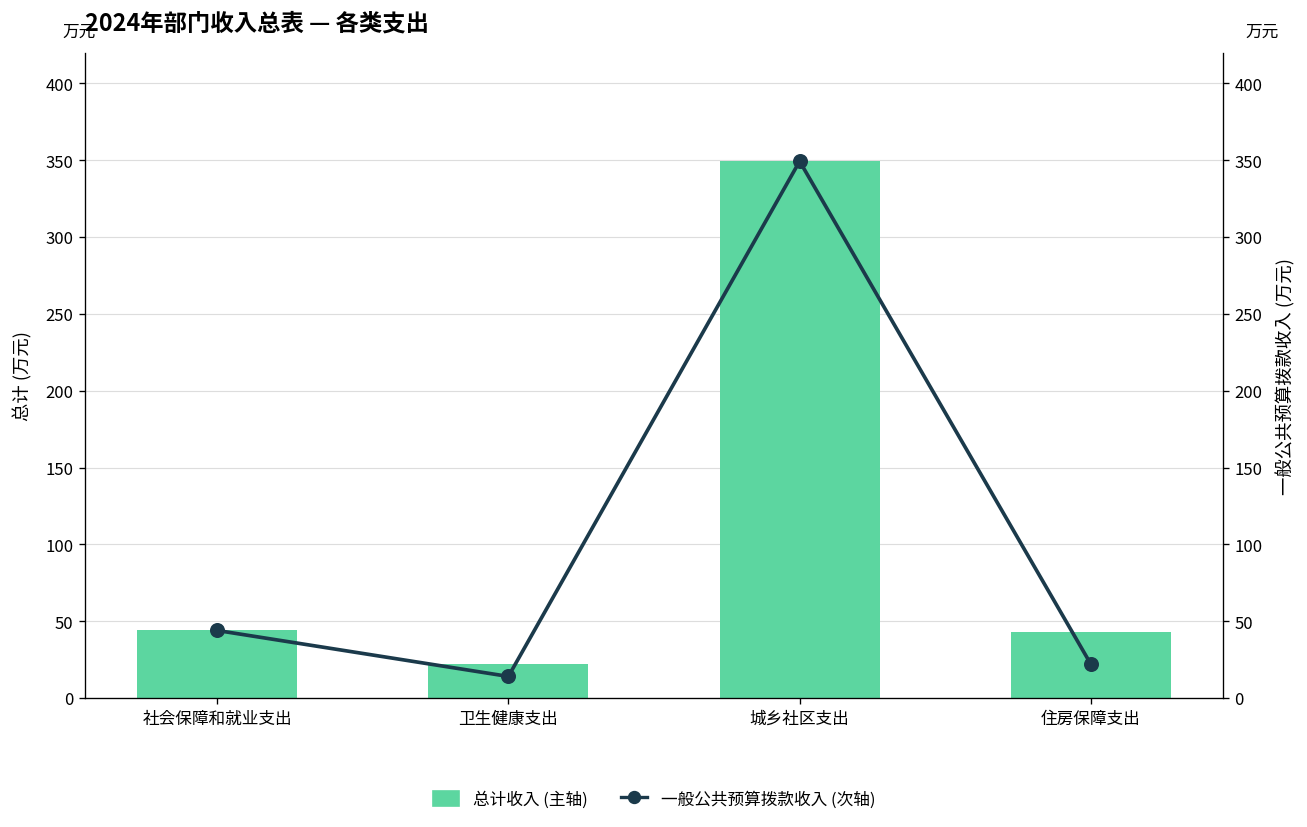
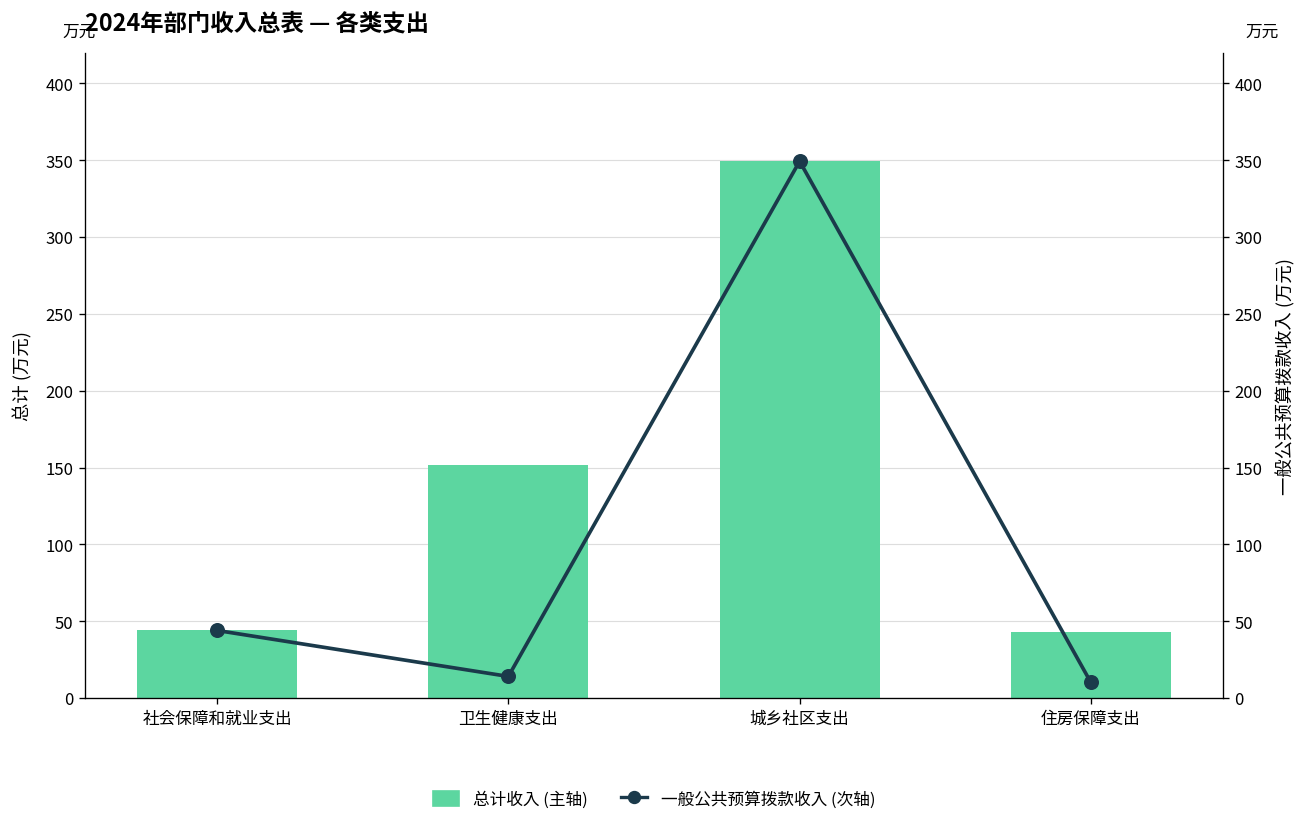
总计收入 (主轴), 卫生健康支出: 22 -> 152
一般公共预算拨款收入 (次轴), 住房保障支出: 22 -> 10
